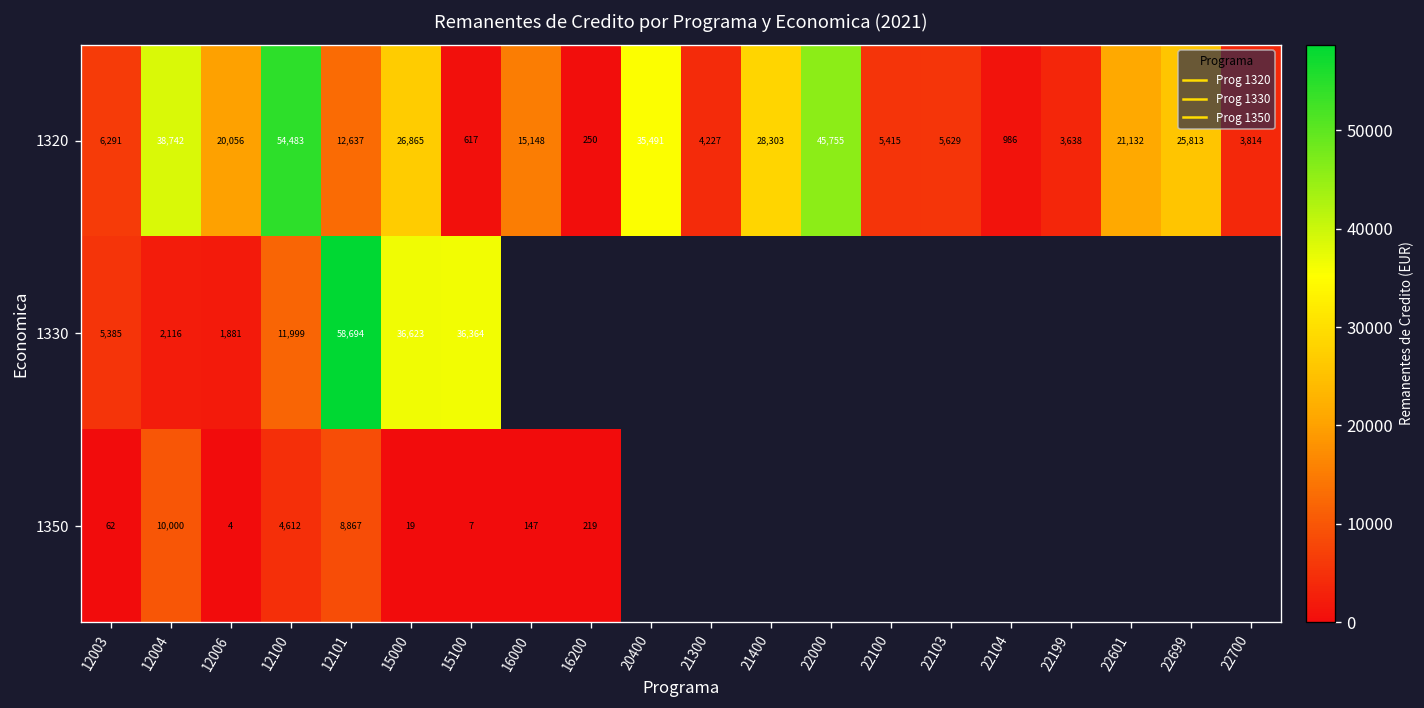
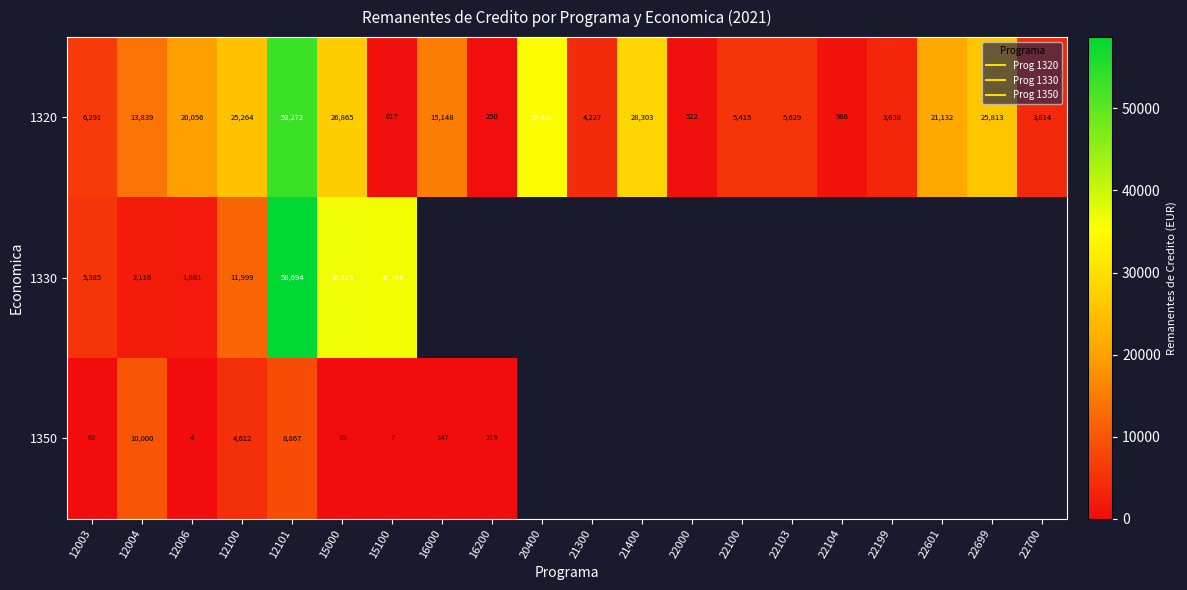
1320, 12004: 38,742 -> 13,839
1320, 12100: 54,483 -> 25,264
1320, 12101: 12,637 -> 53,272
1320, 22000: 45,755 -> 522
